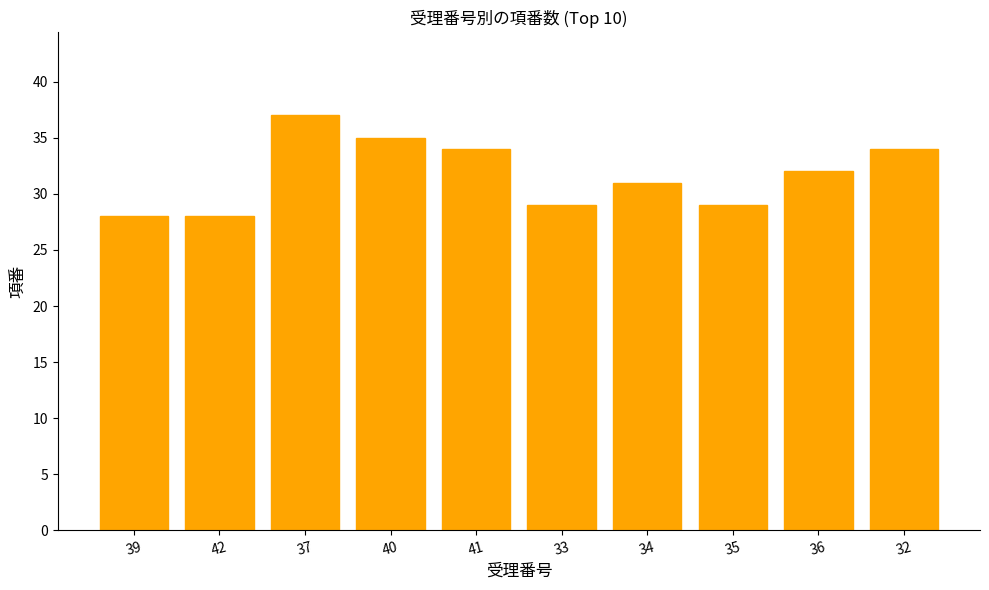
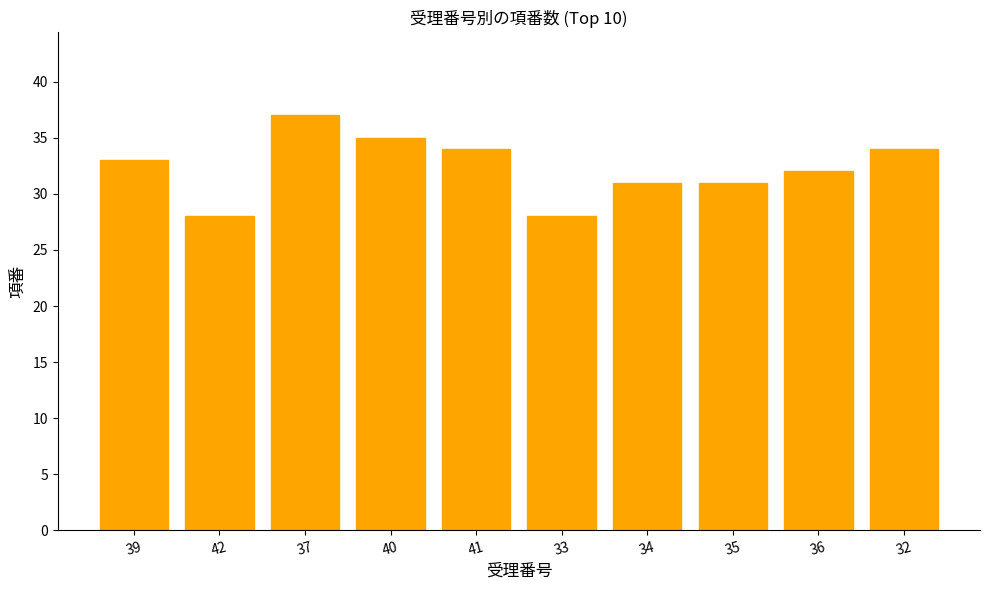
39: 28 -> 33
33: 29 -> 28
35: 29 -> 31
